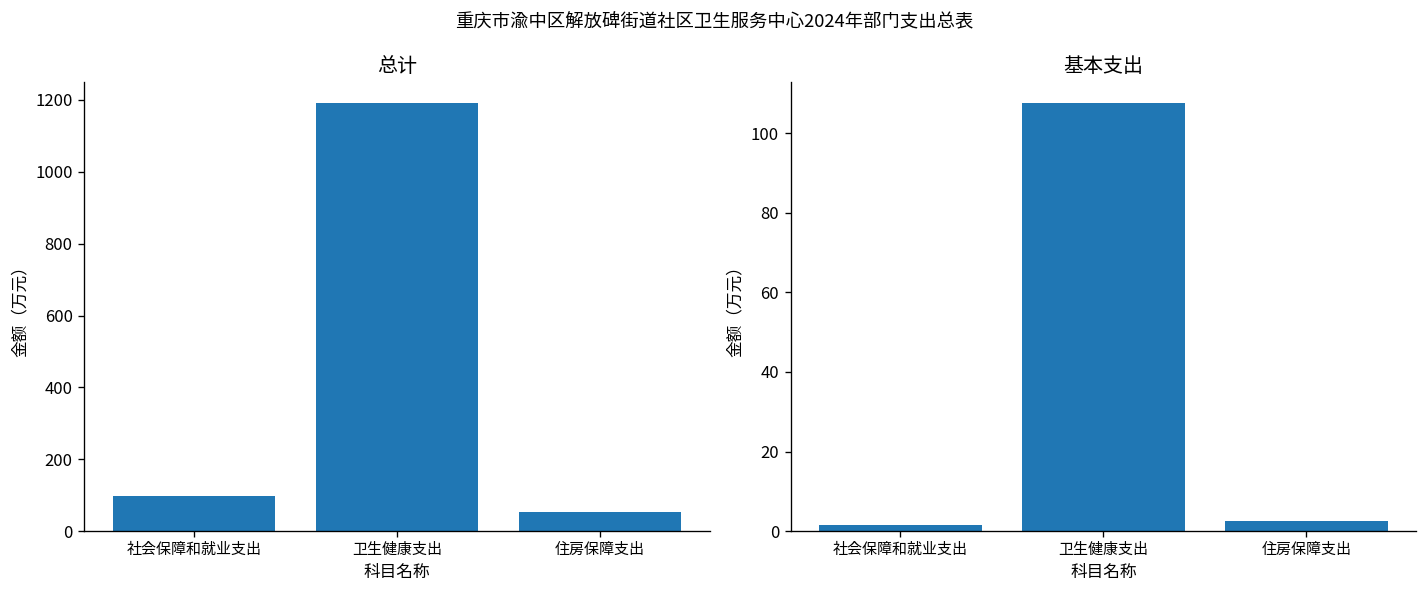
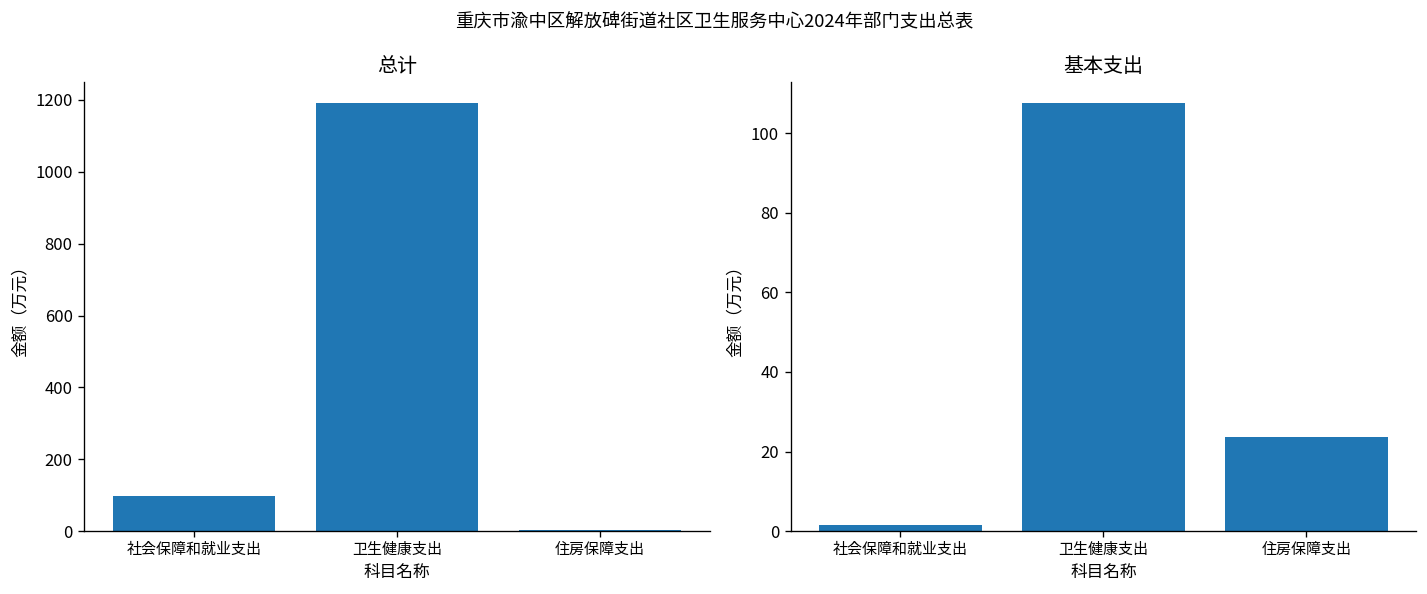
总计, 住房保障支出: 50 -> 0
基本支出, 住房保障支出: 3 -> 24
